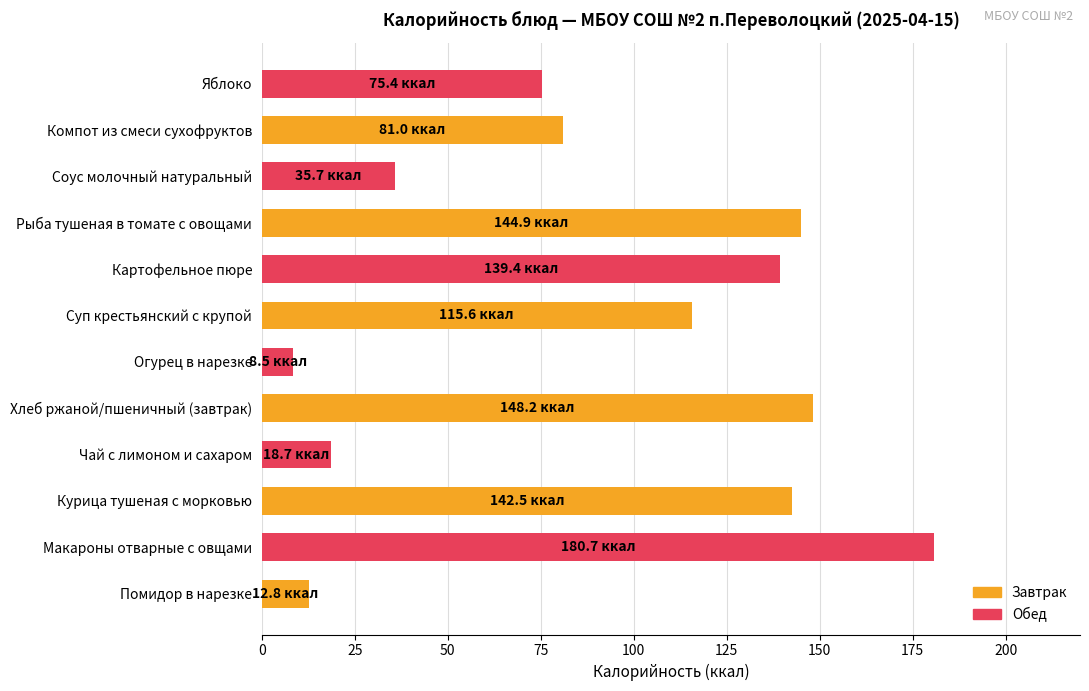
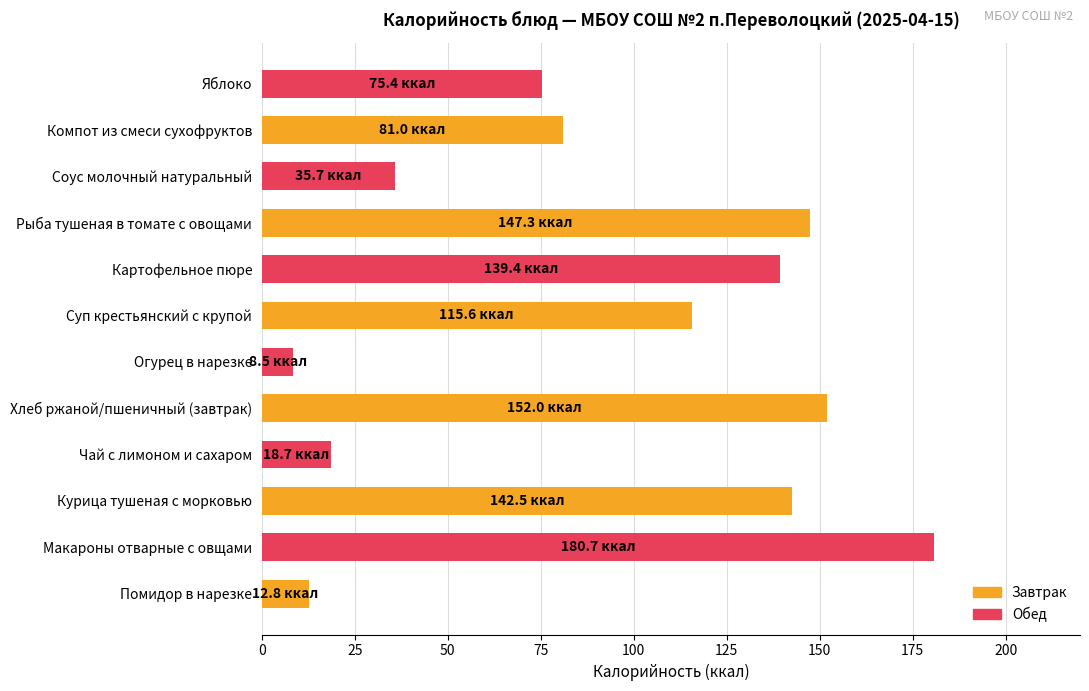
Рыба тушеная в томате с овощами: 144.9 -> 147.3
Хлеб ржаной/пшеничный (завтрак): 148.2 -> 152.0
